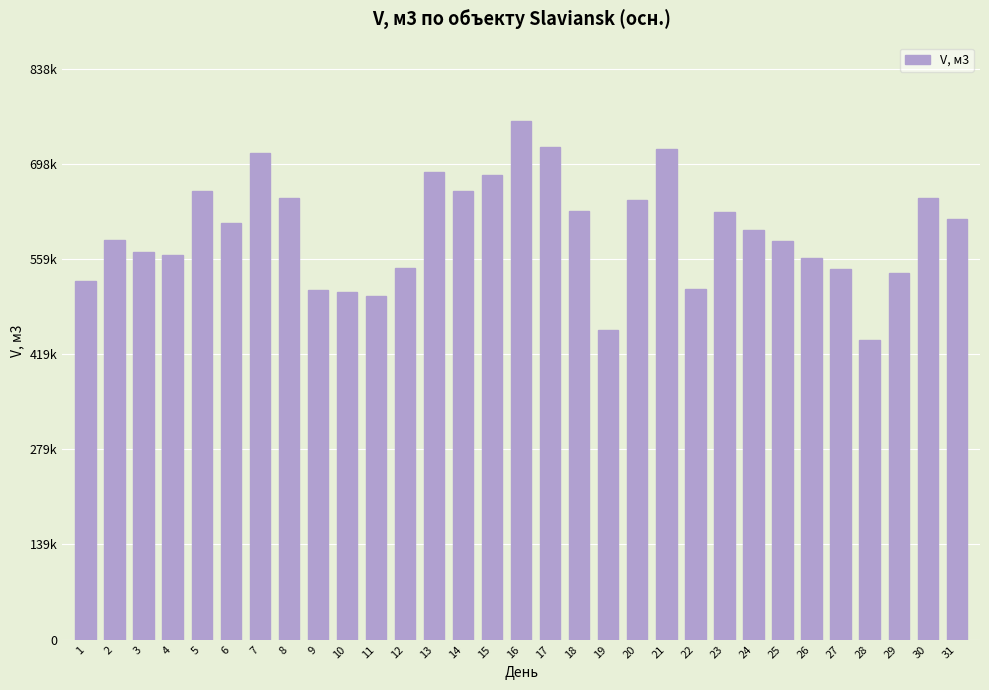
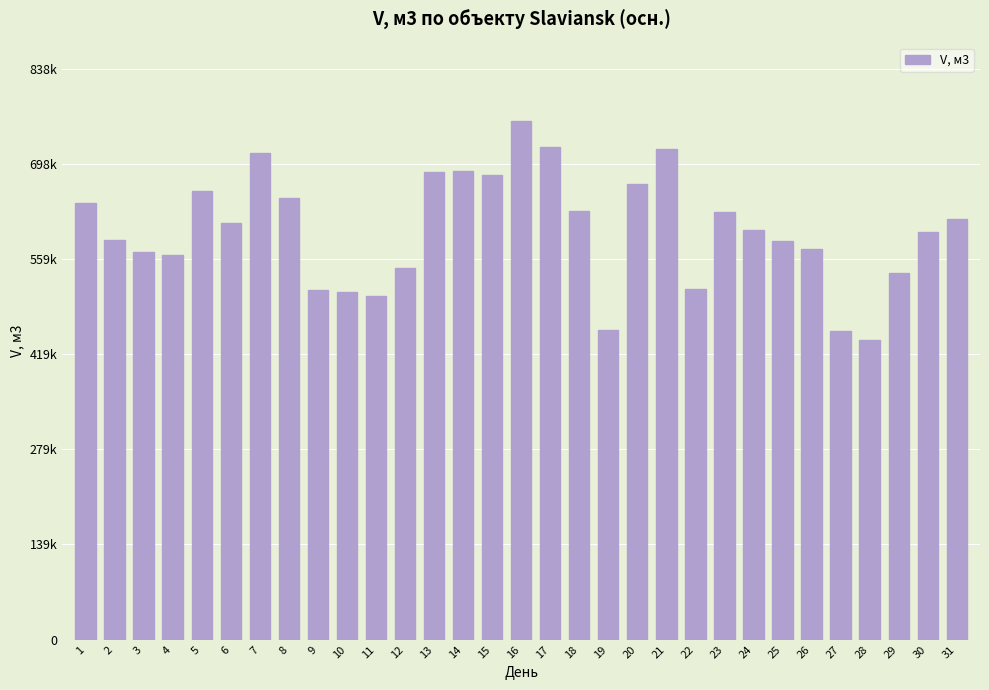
1: 530000 -> 640000
14: 660000 -> 690000
20: 650000 -> 670000
26: 560000 -> 570000
27: 550000 -> 450000
30: 650000 -> 600000
